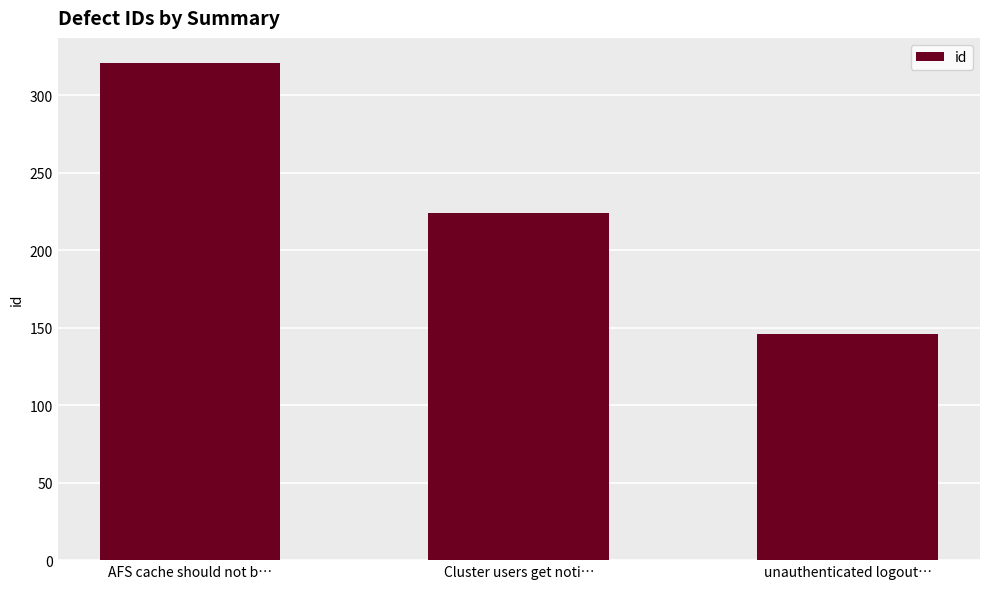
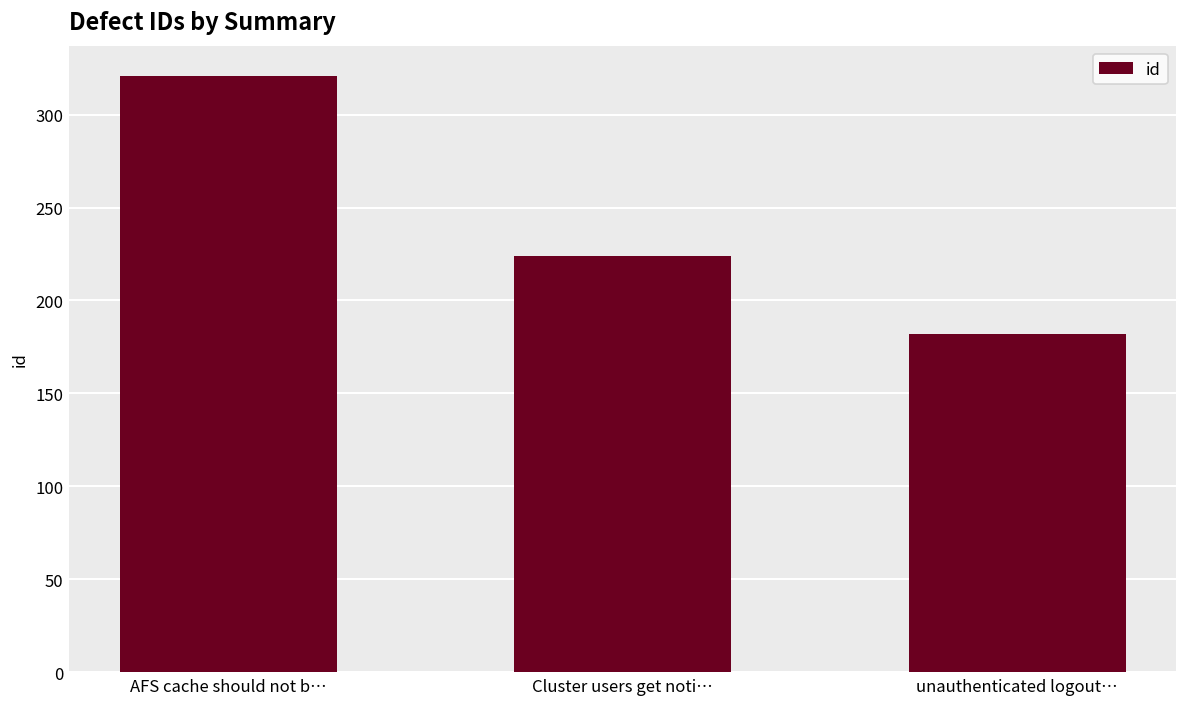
unauthenticated logout…: 146 -> 182
